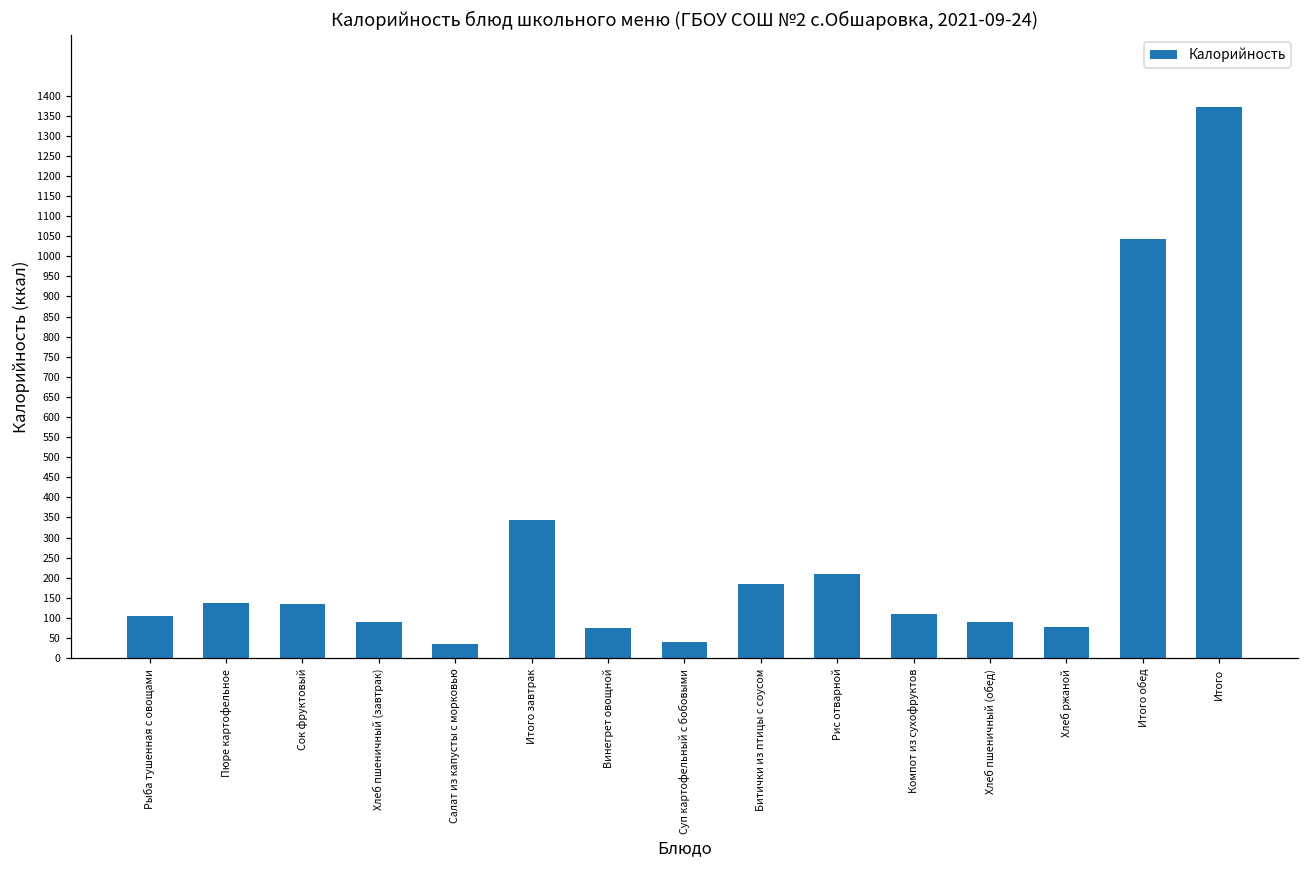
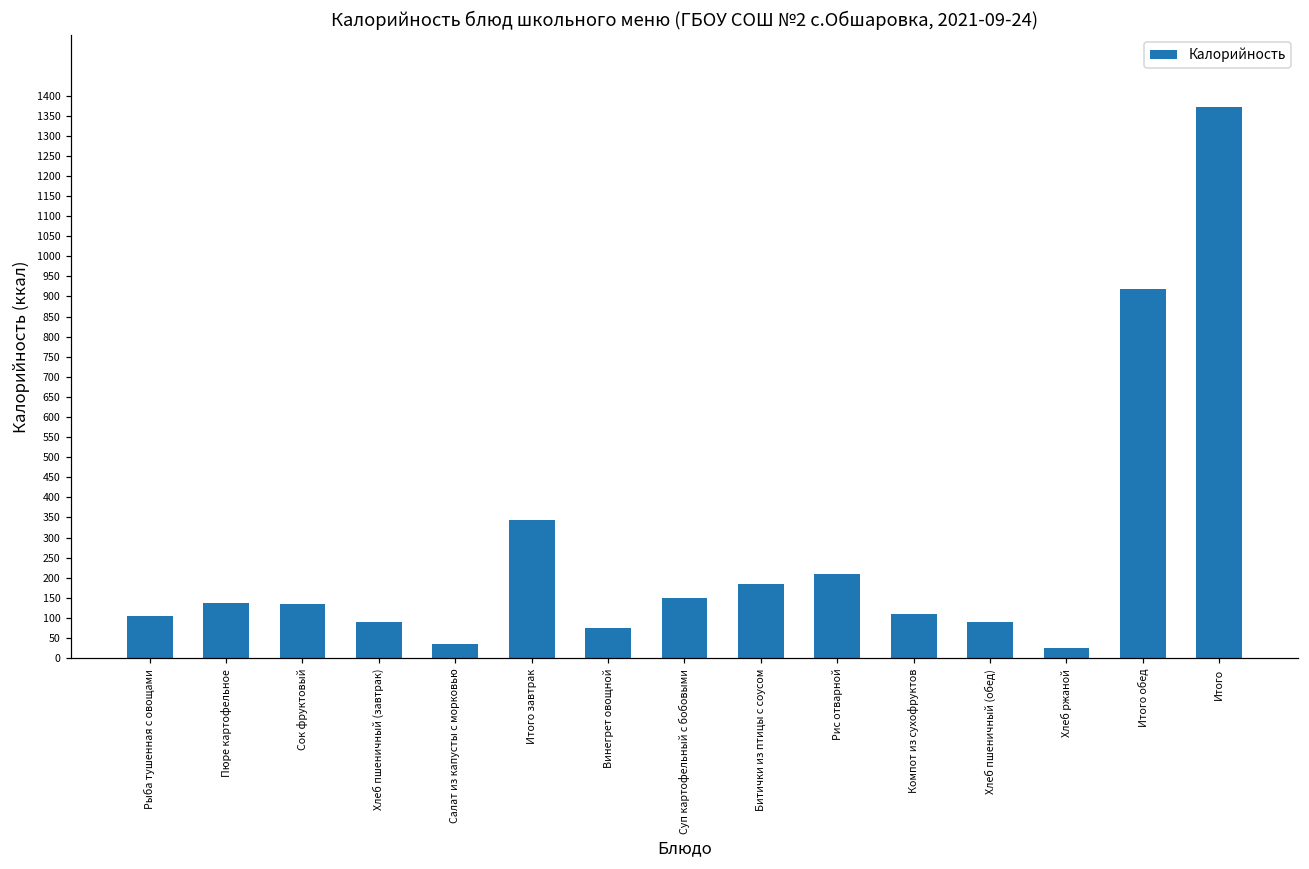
Суп картофельный с бобовыми: 40 -> 150
Хлеб ржаной: 80 -> 30
Итого обед: 1040 -> 920
